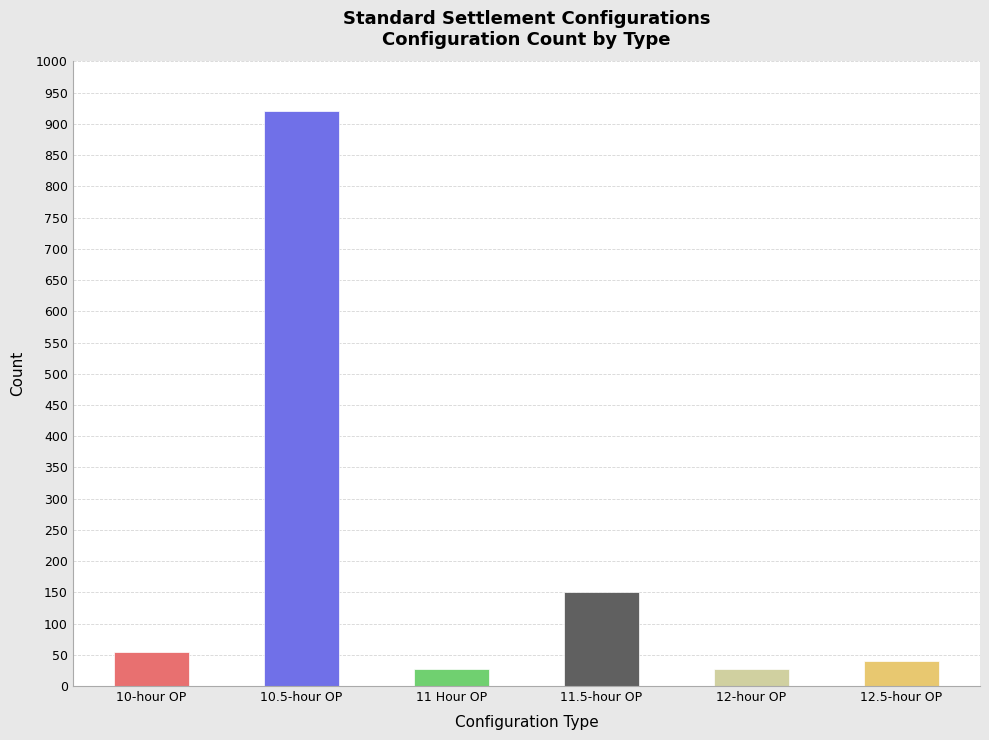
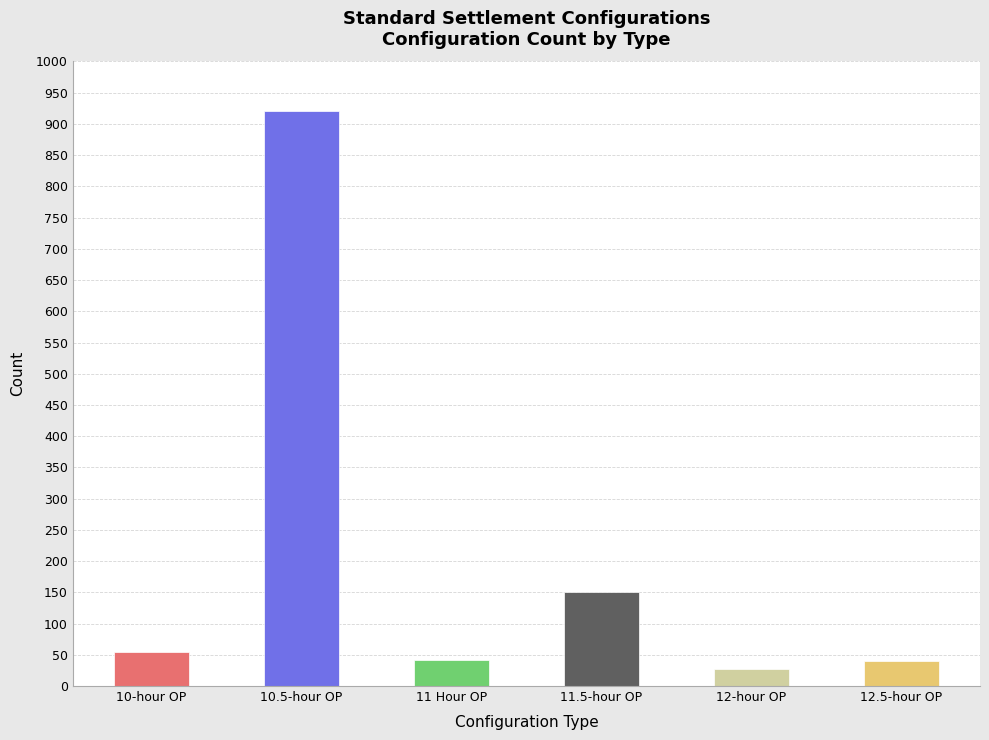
11 Hour OP: 30 -> 40
